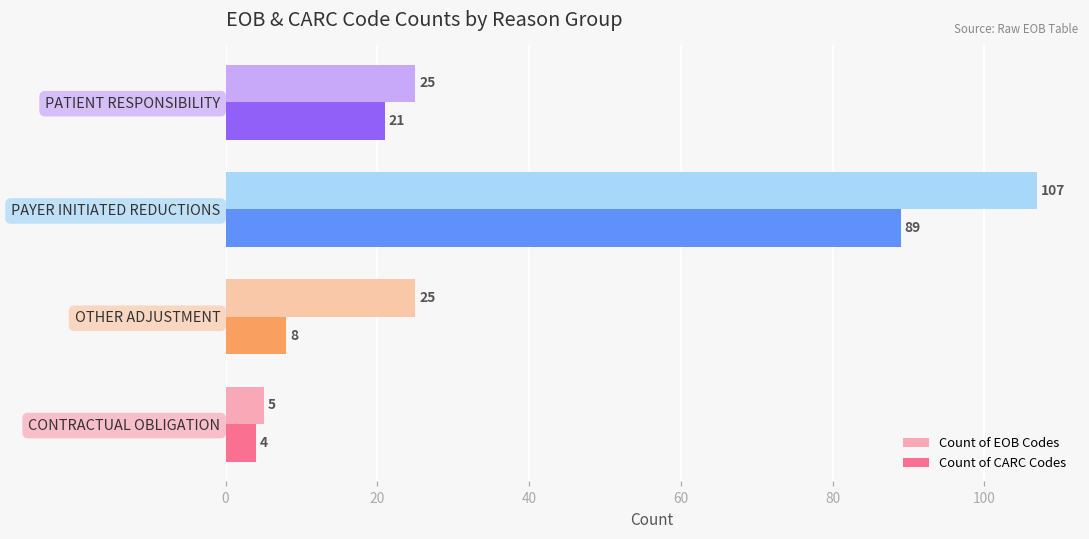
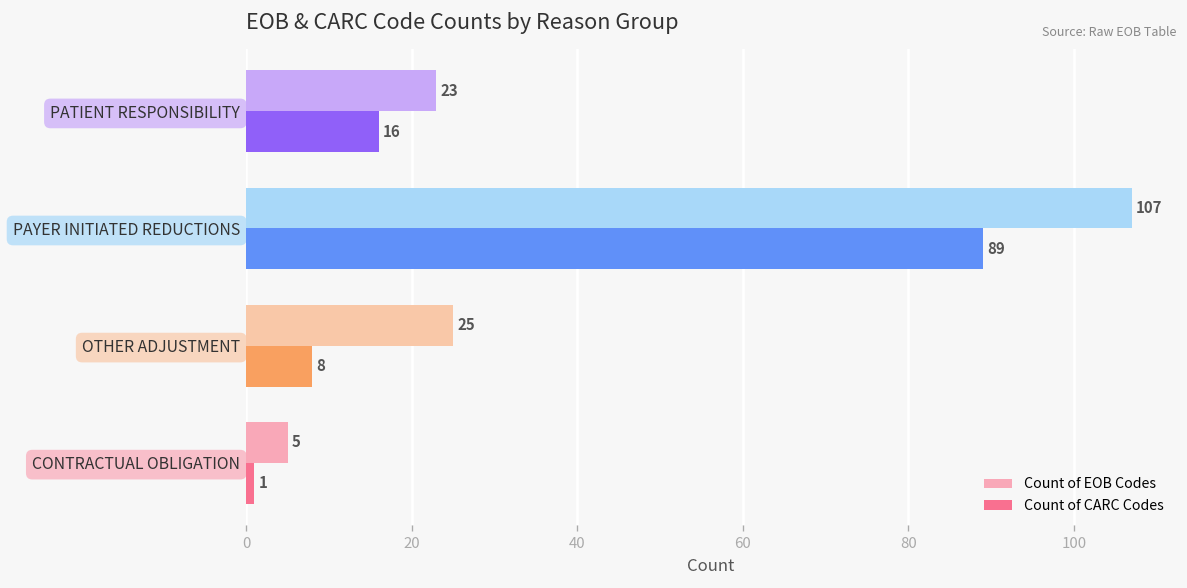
Count of EOB Codes, PATIENT RESPONSIBILITY: 25 -> 23
Count of CARC Codes, PATIENT RESPONSIBILITY: 21 -> 16
Count of CARC Codes, CONTRACTUAL OBLIGATION: 4 -> 1
